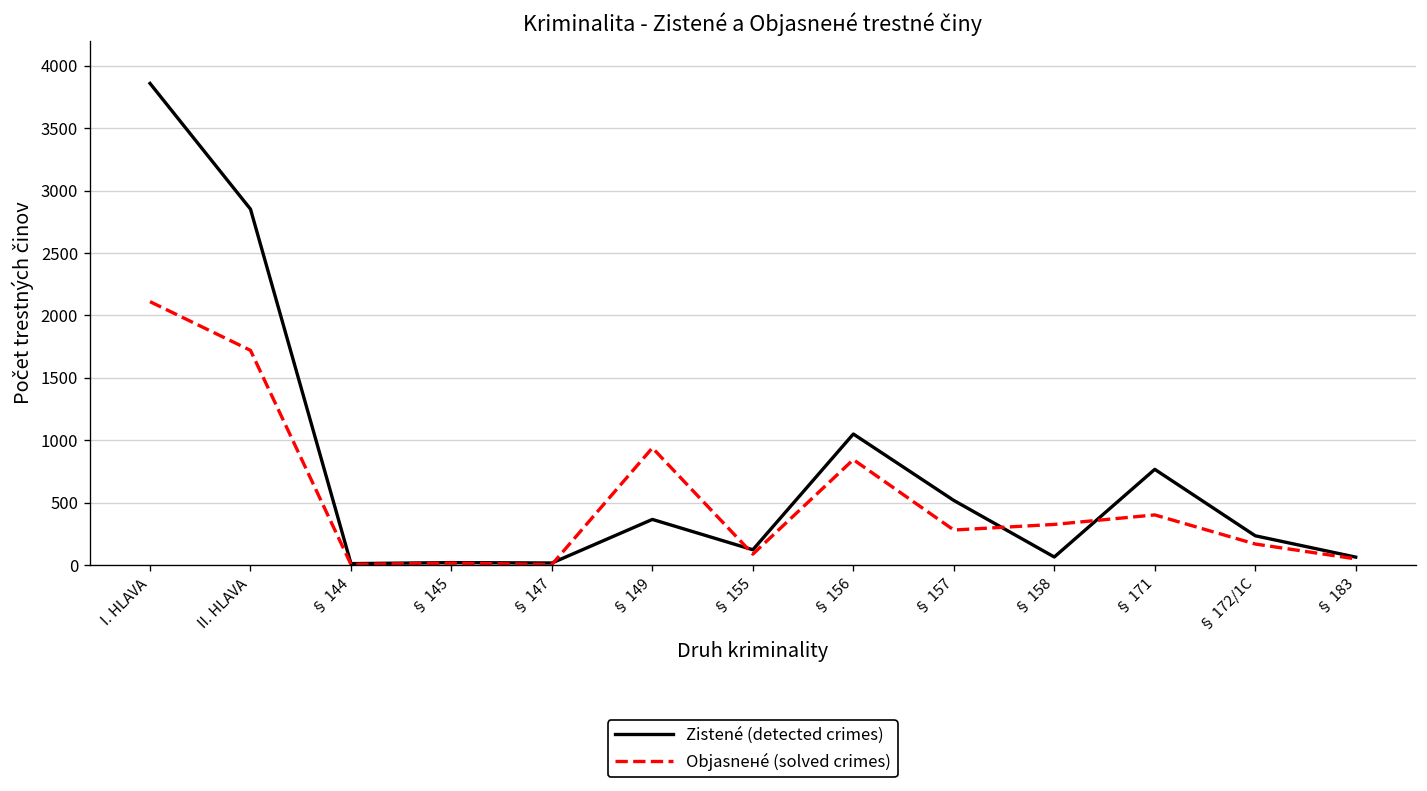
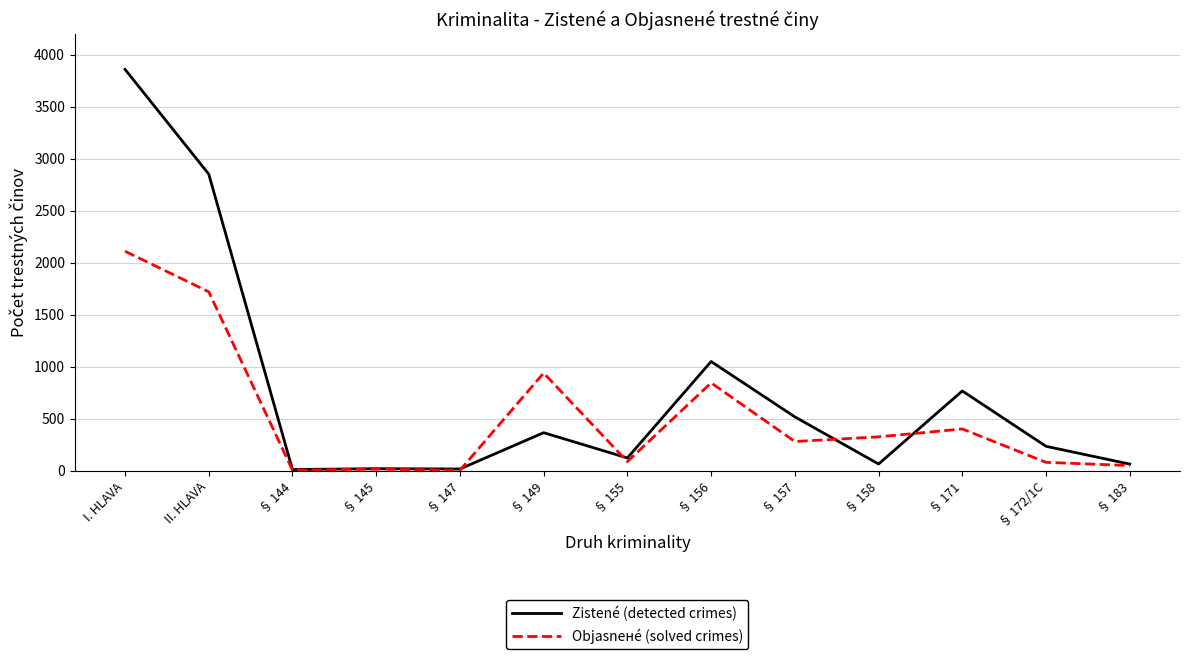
Objasnенé (solved crimes), § 172/1C: 170 -> 80
